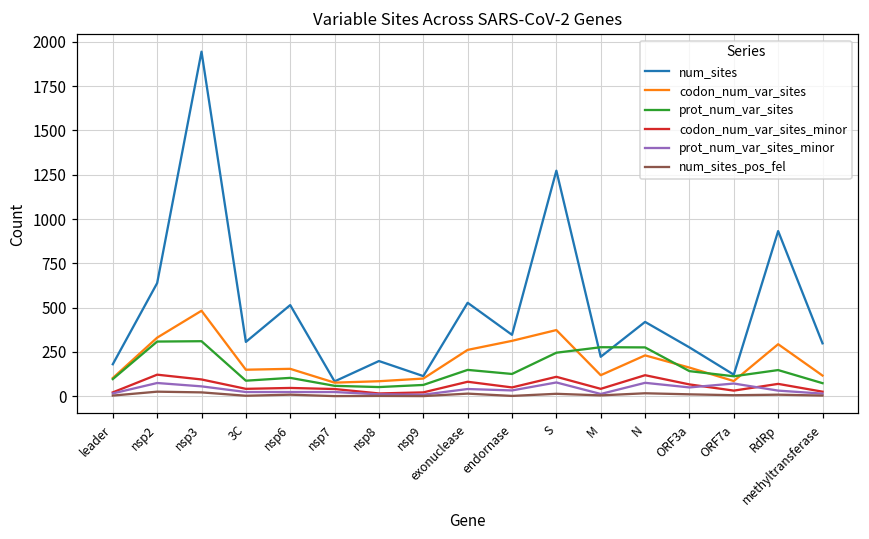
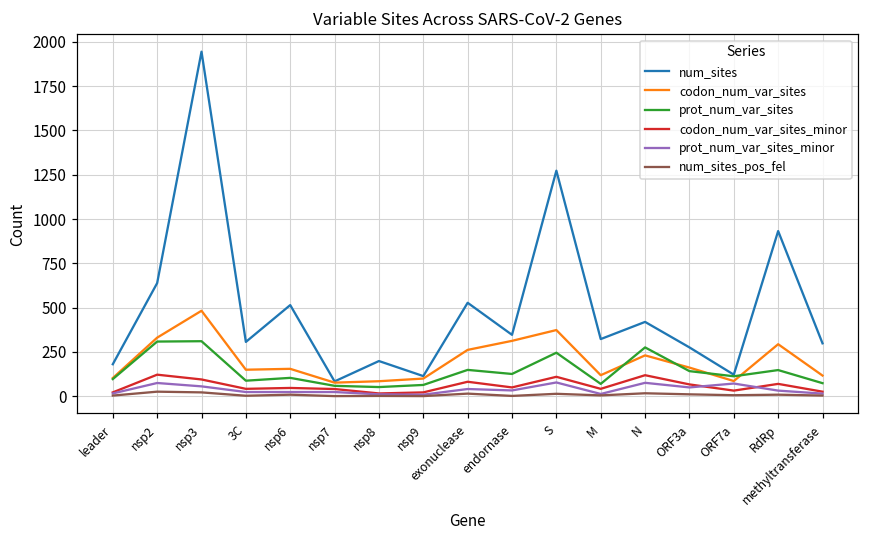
num_sites, M: 220 -> 320
prot_num_var_sites, M: 280 -> 70
